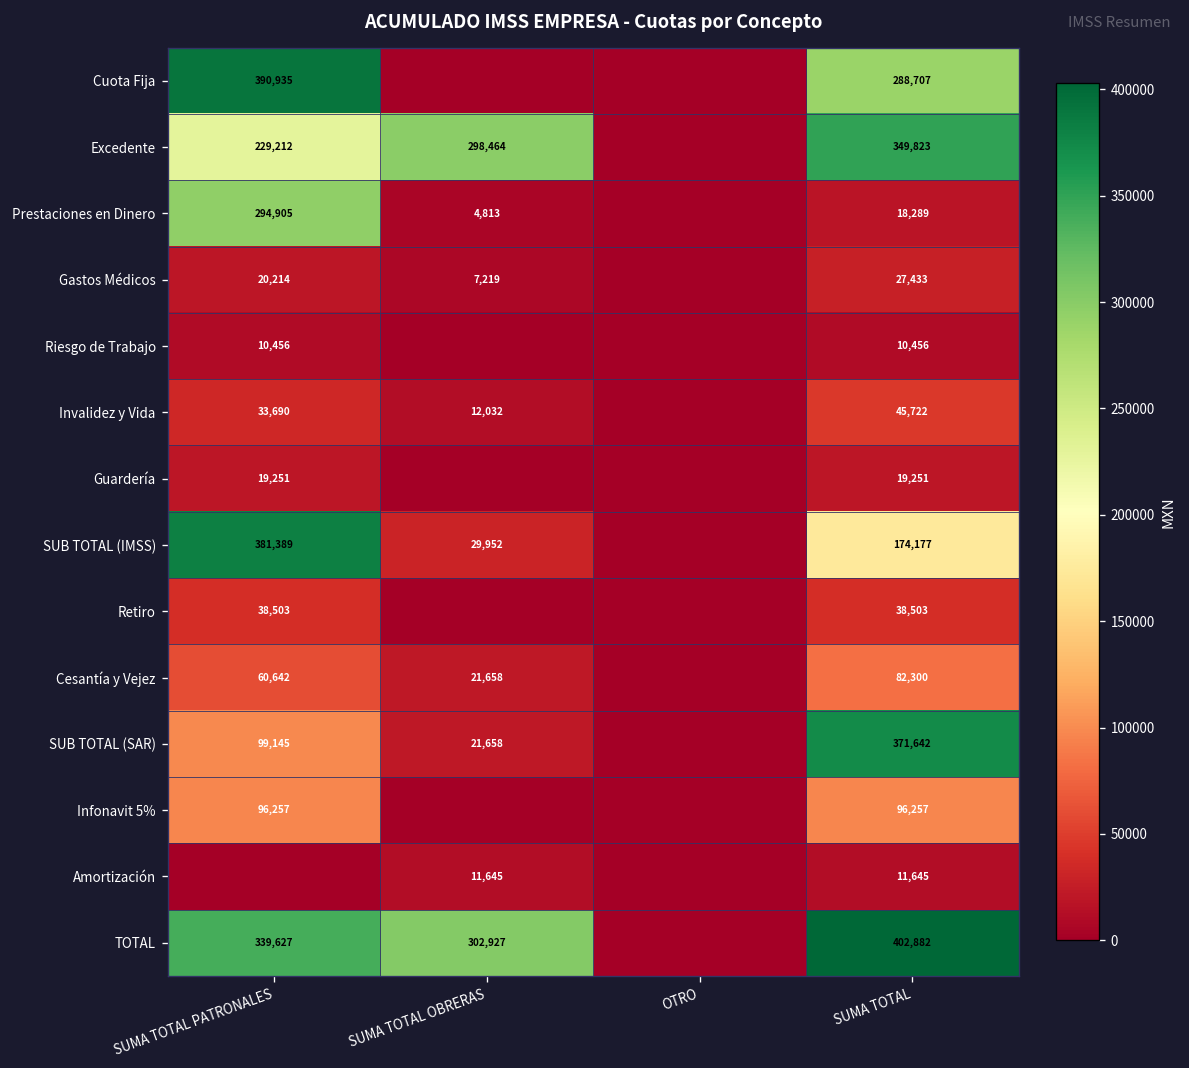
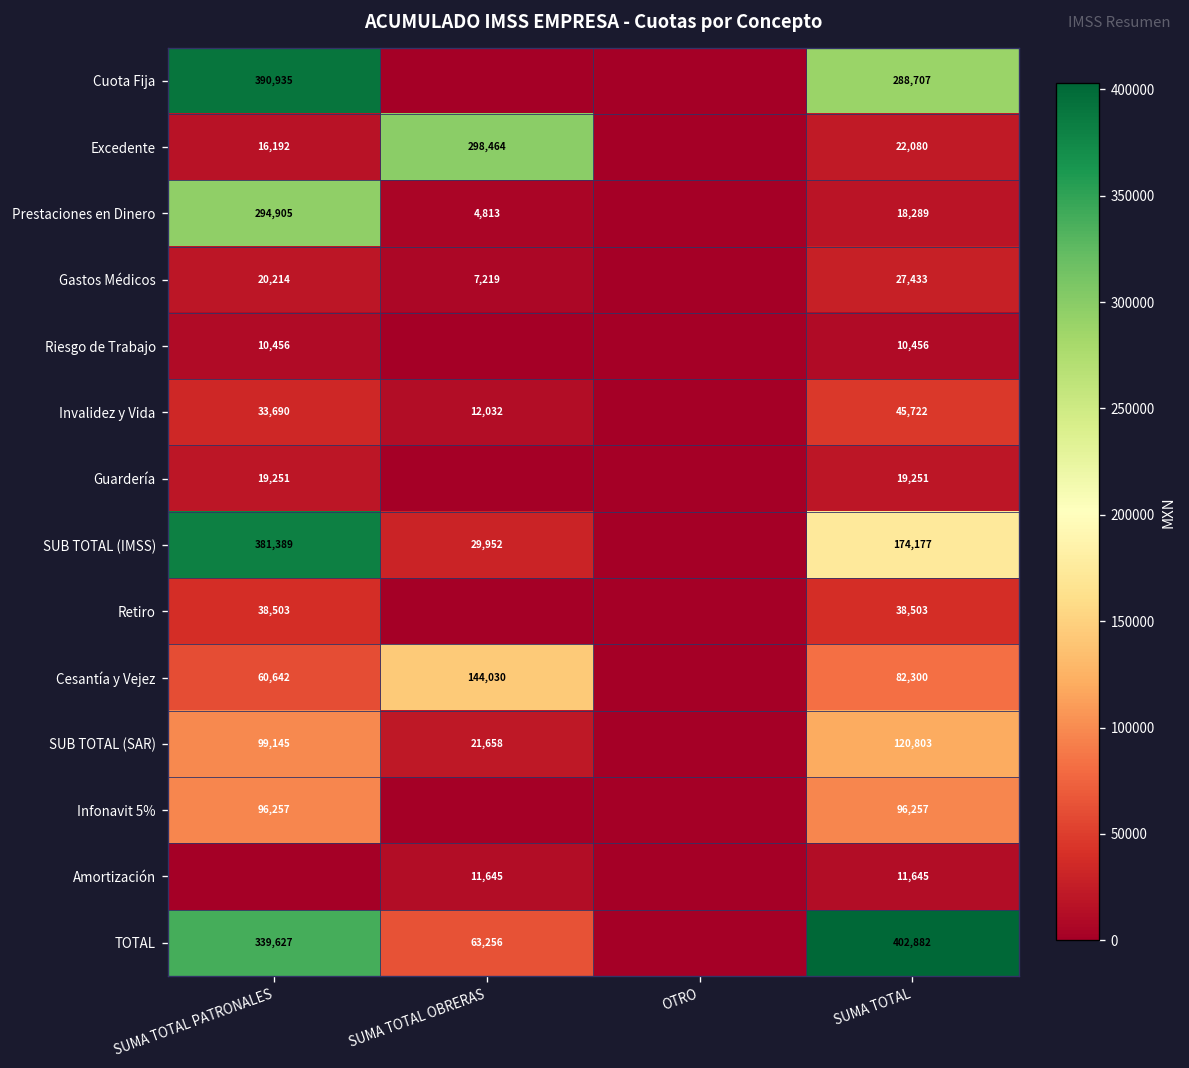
Excedente, SUMA TOTAL PATRONALES: 229,212 -> 16,192
Excedente, SUMA TOTAL: 349,823 -> 22,080
Cesantía y Vejez, SUMA TOTAL OBRERAS: 21,658 -> 144,030
SUB TOTAL (SAR), SUMA TOTAL: 371,642 -> 120,803
TOTAL, SUMA TOTAL OBRERAS: 302,927 -> 63,256
